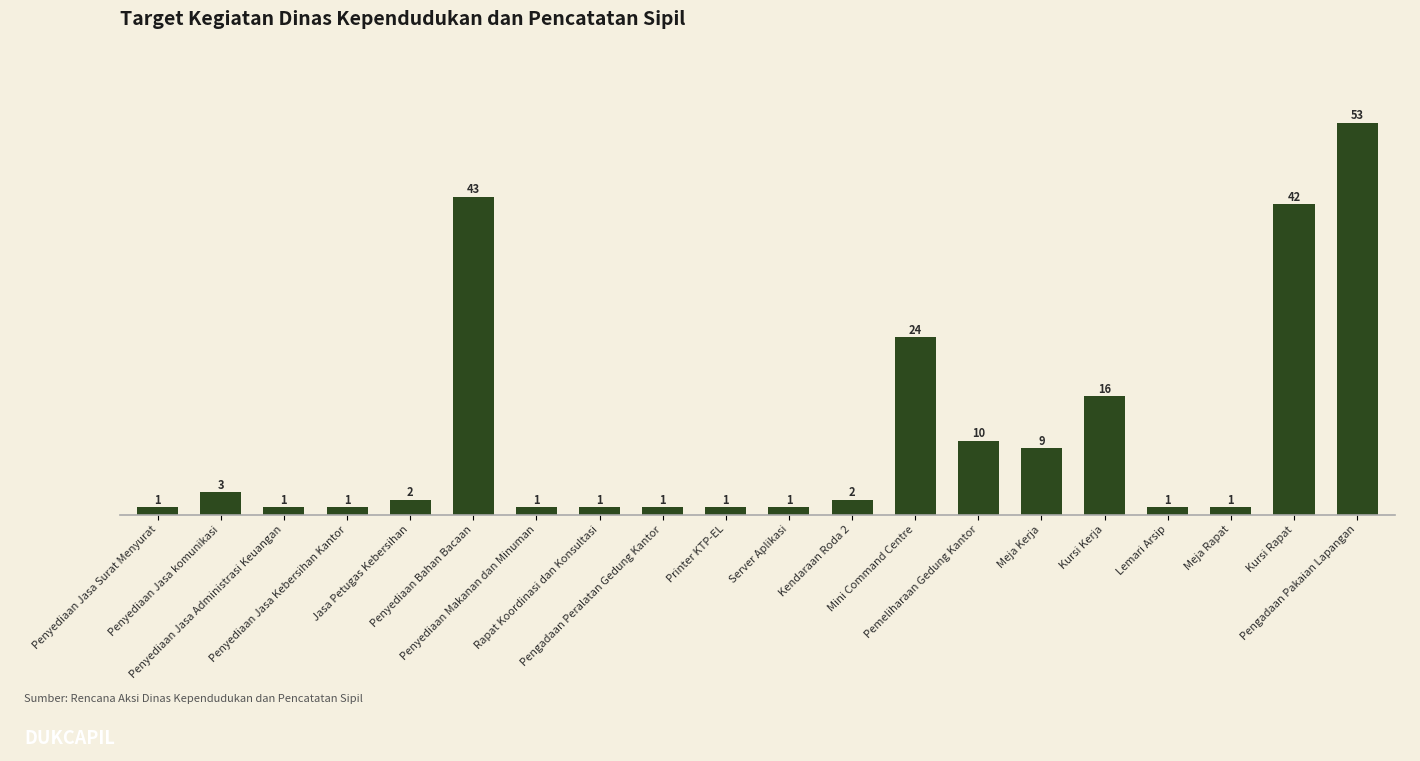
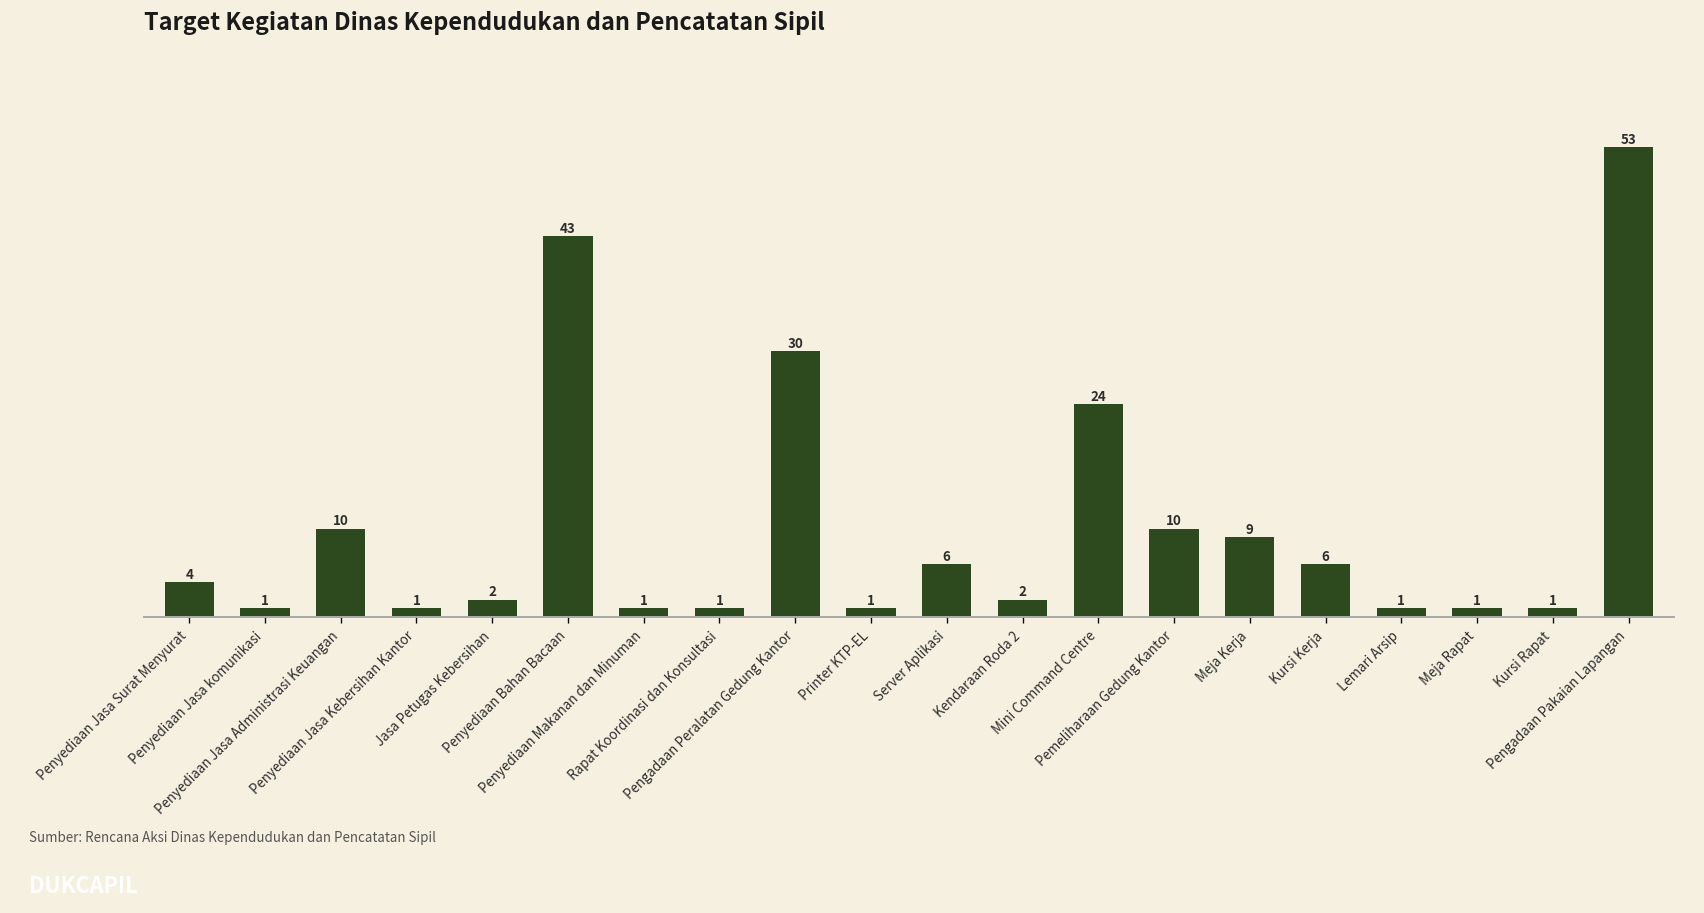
Penyediaan Jasa Surat Menyurat: 1 -> 4
Penyediaan Jasa komunikasi: 3 -> 1
Penyediaan Jasa Administrasi Keuangan: 1 -> 10
Pengadaan Peralatan Gedung Kantor: 1 -> 30
Server Aplikasi: 1 -> 6
Kursi Kerja: 16 -> 6
Kursi Rapat: 42 -> 1
